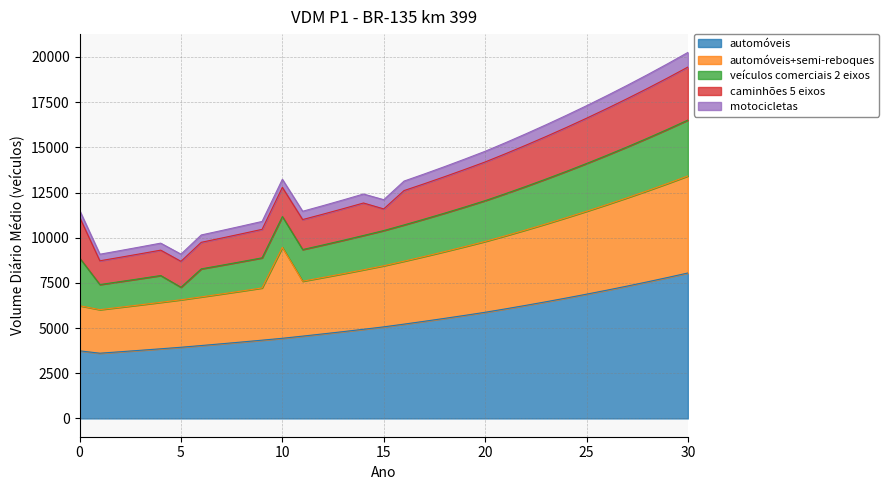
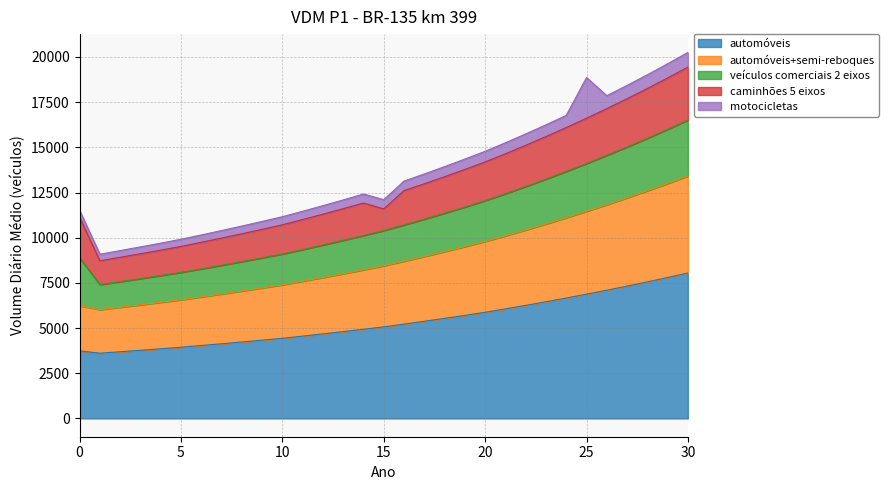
veículos comerciais 2 eixos, 5: 700 -> 1500
automóveis+semi-reboques, 10: 5000 -> 3000
motocicletas, 25: 700 -> 2300
